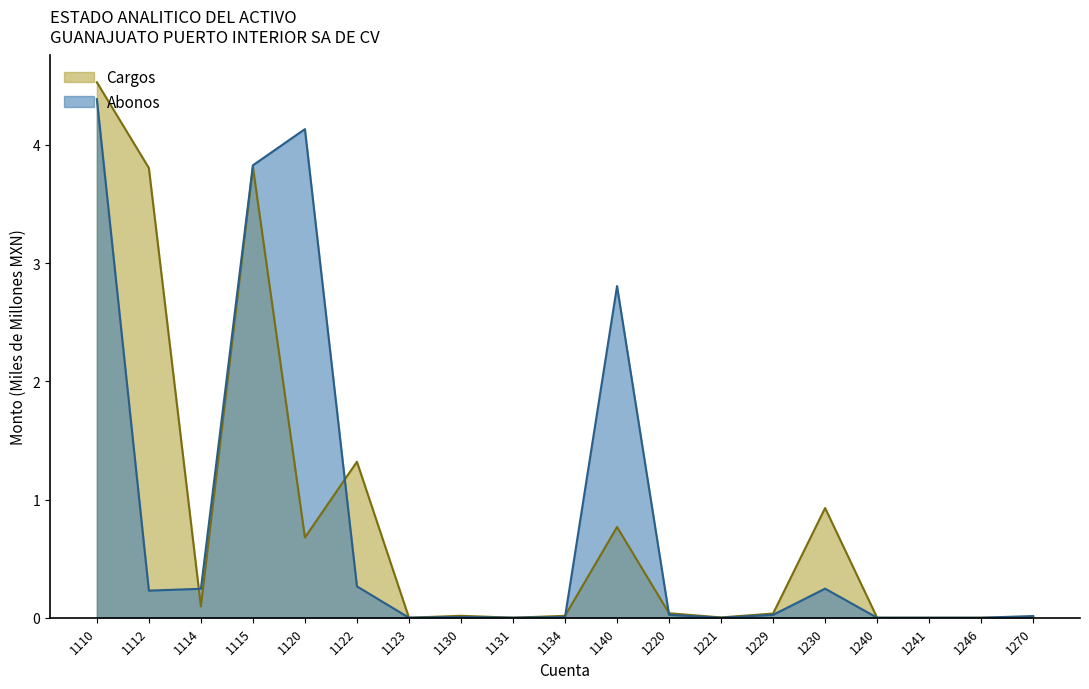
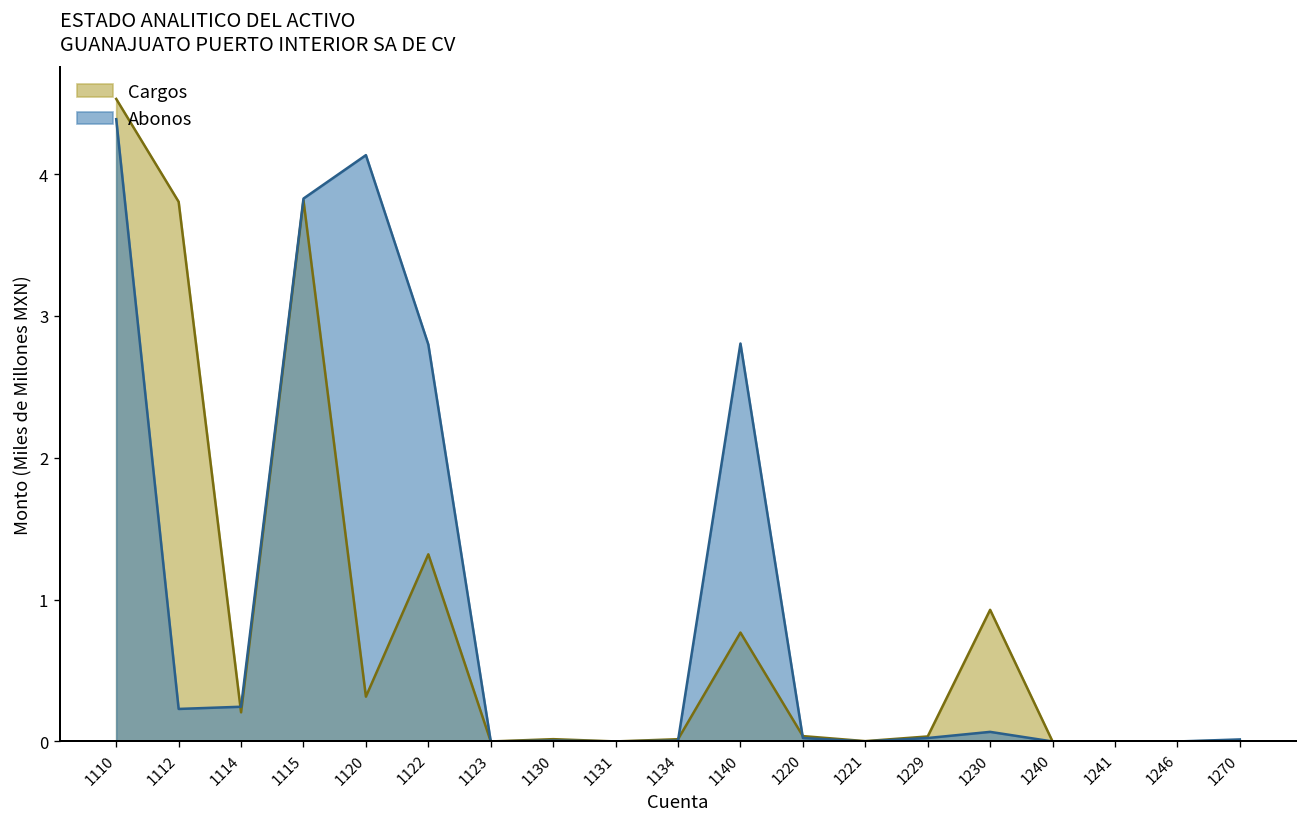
Cargos, 1114: 0.10 -> 0.21
Cargos, 1120: 0.68 -> 0.32
Abonos, 1122: 0.27 -> 2.80
Abonos, 1230: 0.25 -> 0.07
